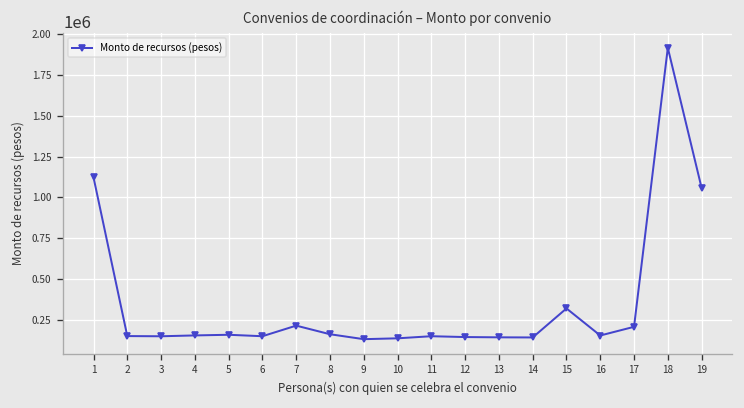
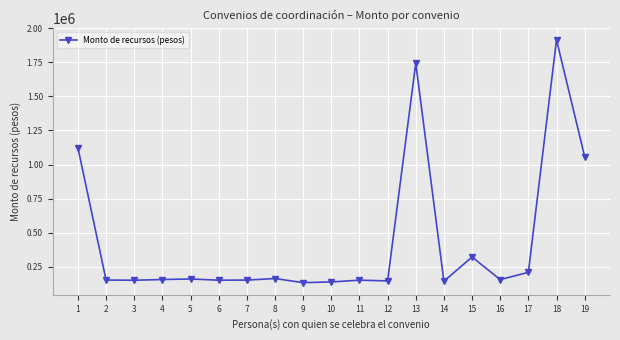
7: 220000 -> 150000
13: 140000 -> 1740000
